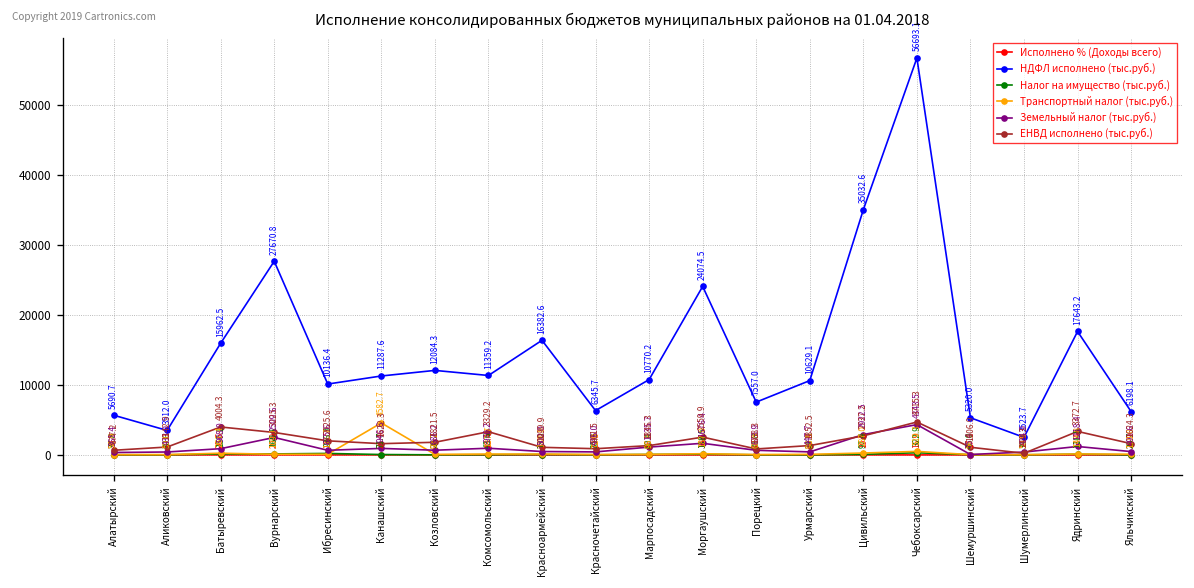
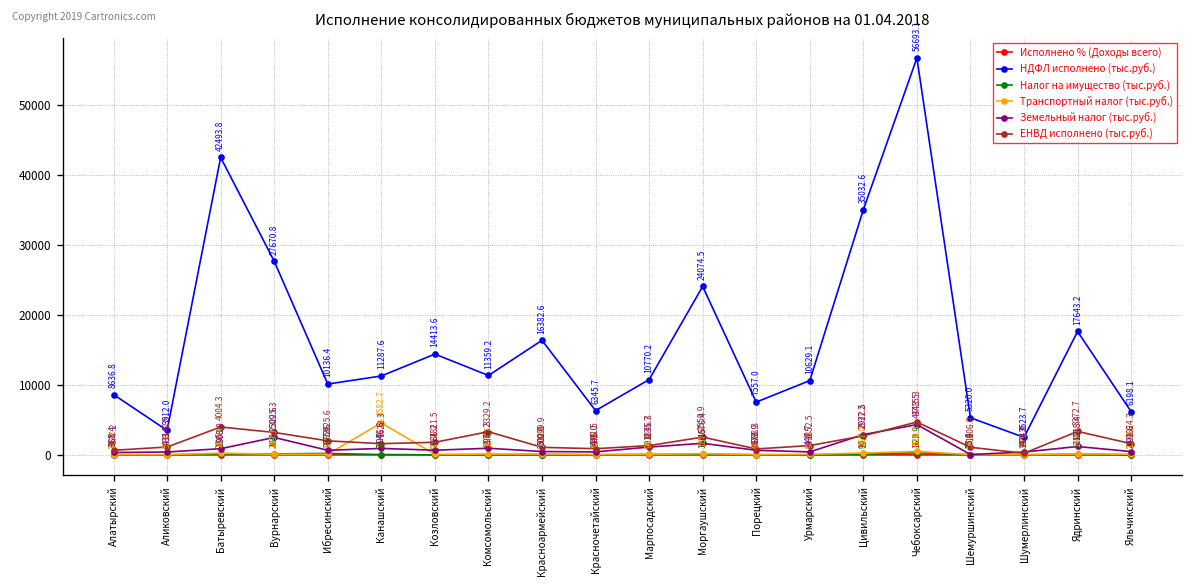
НДФЛ исполнено (тыс.руб.), Алатырский: 5690.7 -> 8636.8
НДФЛ исполнено (тыс.руб.), Батыревский: 15962.5 -> 42493.8
НДФЛ исполнено (тыс.руб.), Козловский: 12084.3 -> 14413.6
